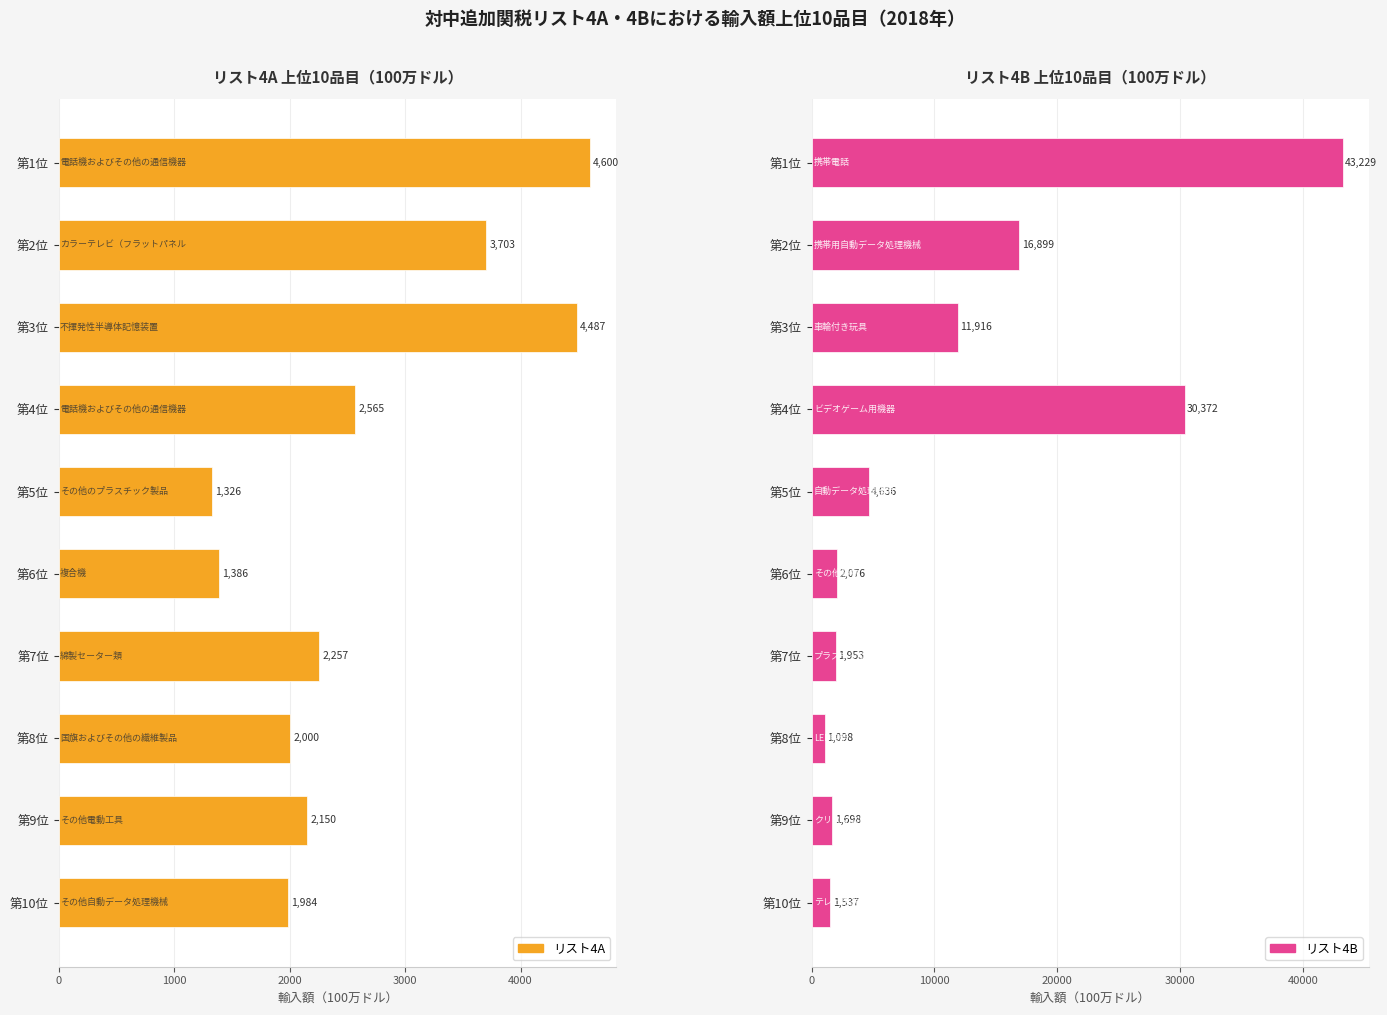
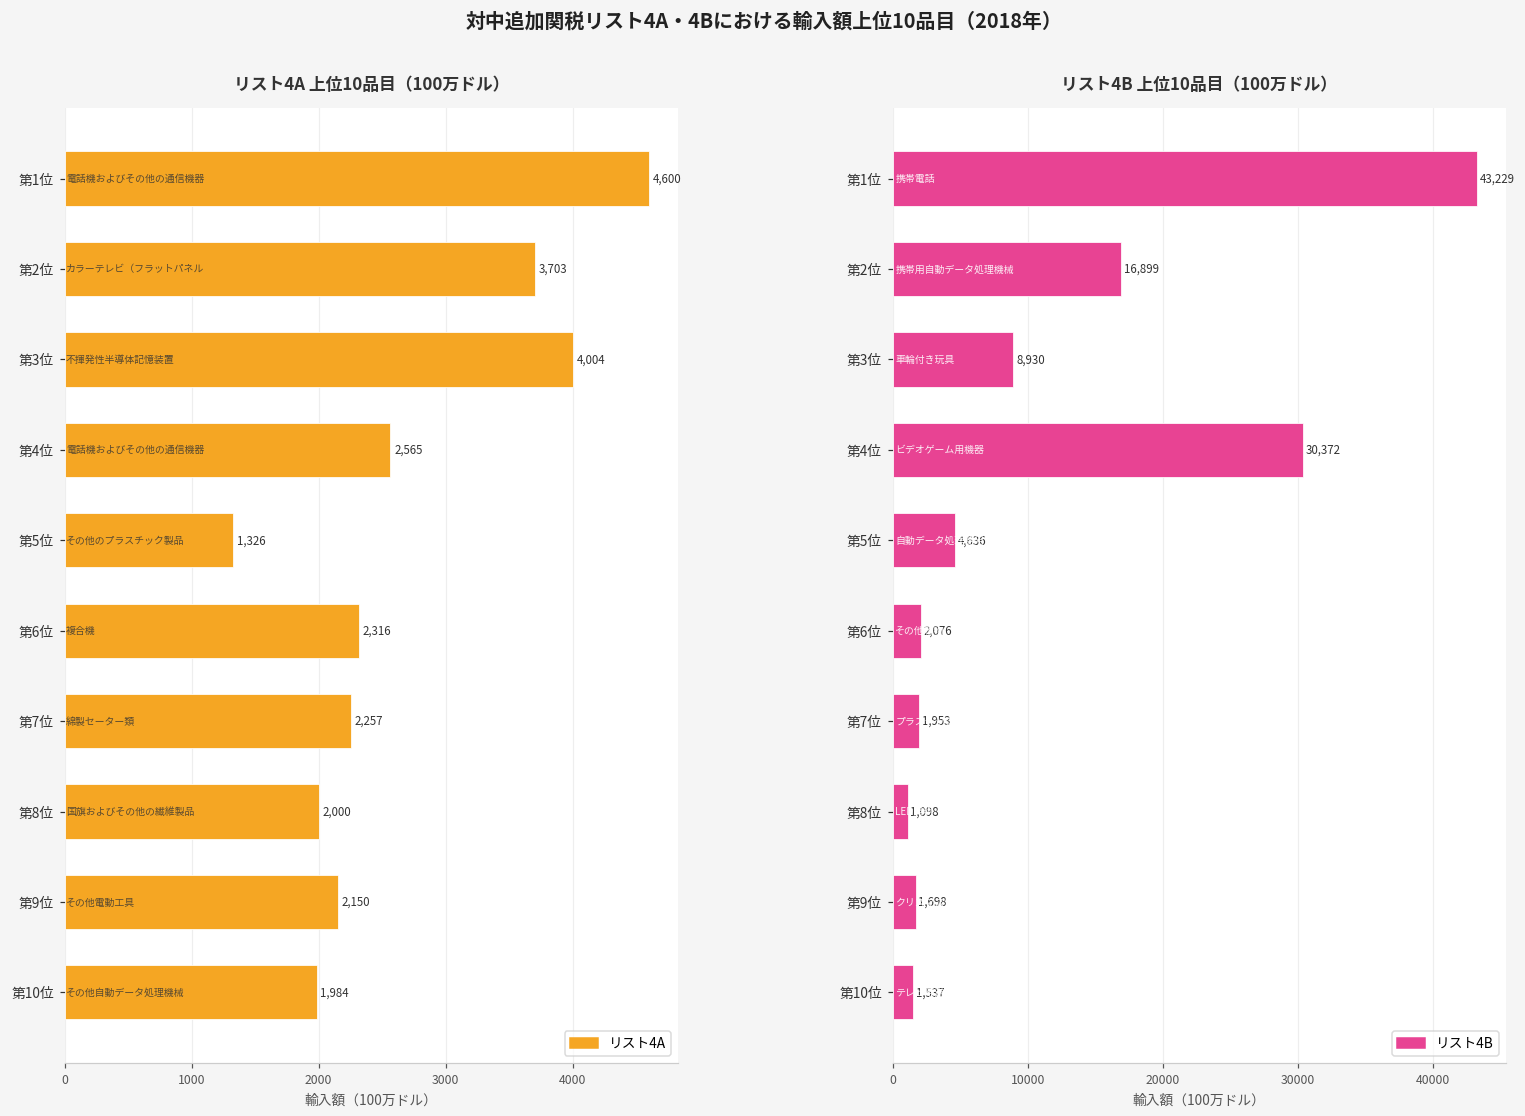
リスト4A 上位10品目（100万ドル）, 第3位: 4,487 -> 4,004
リスト4A 上位10品目（100万ドル）, 第6位: 1,386 -> 2,316
リスト4B 上位10品目（100万ドル）, 第3位: 11,916 -> 8,930
